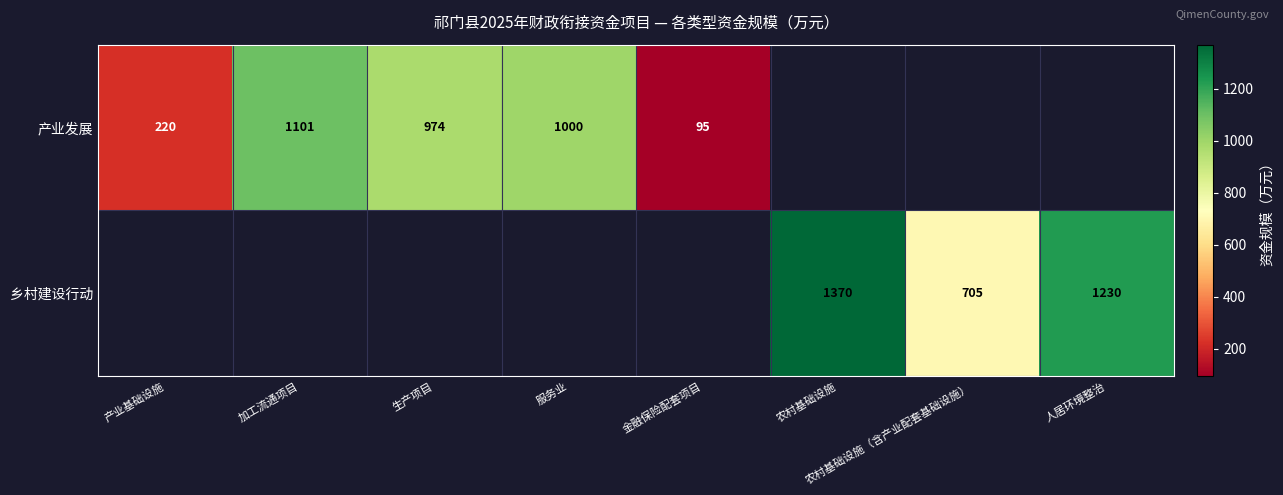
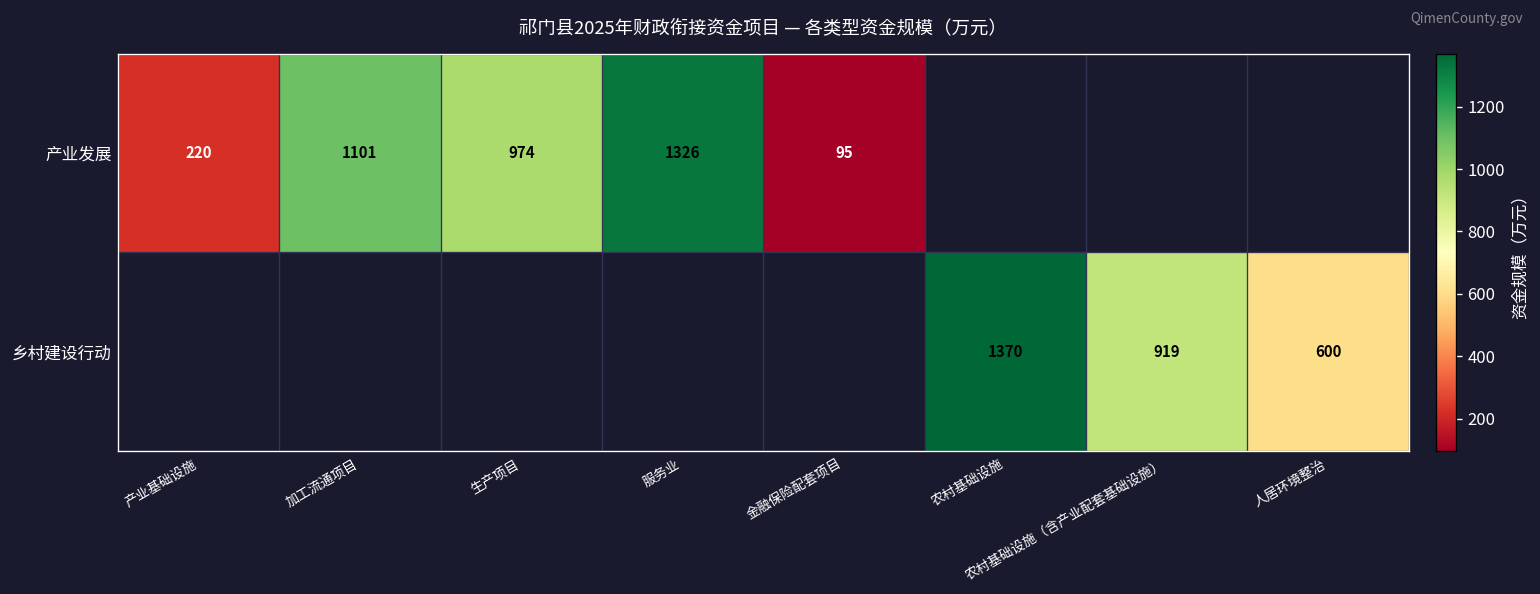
产业发展, 服务业: 1000 -> 1326
乡村建设行动, 农村基础设施（含产业配套基础设施）: 705 -> 919
乡村建设行动, 人居环境整治: 1230 -> 600
